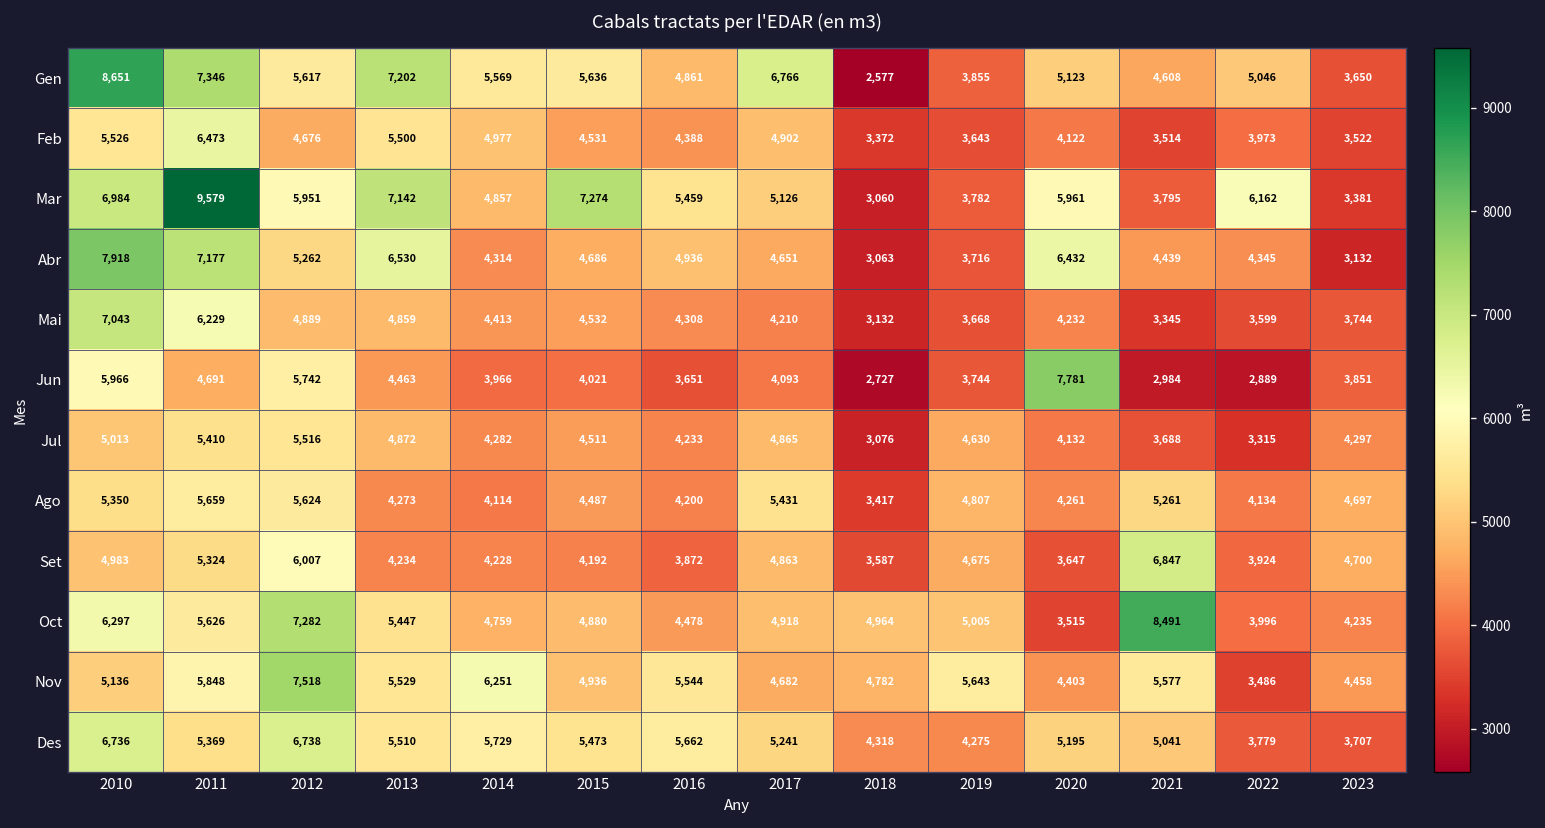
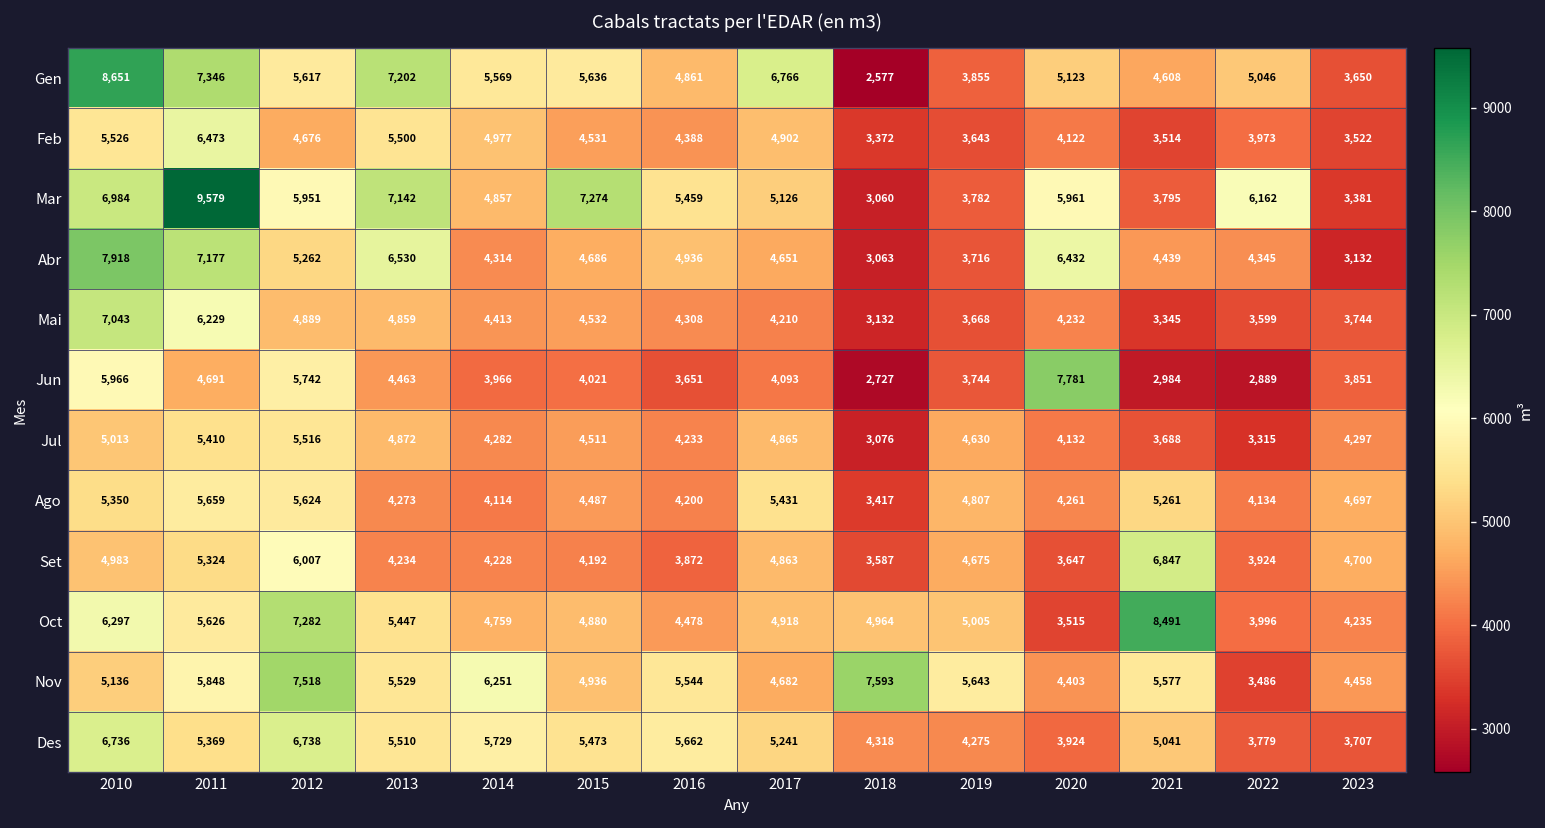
Nov, 2018: 4,782 -> 7,593
Des, 2020: 5,195 -> 3,924
